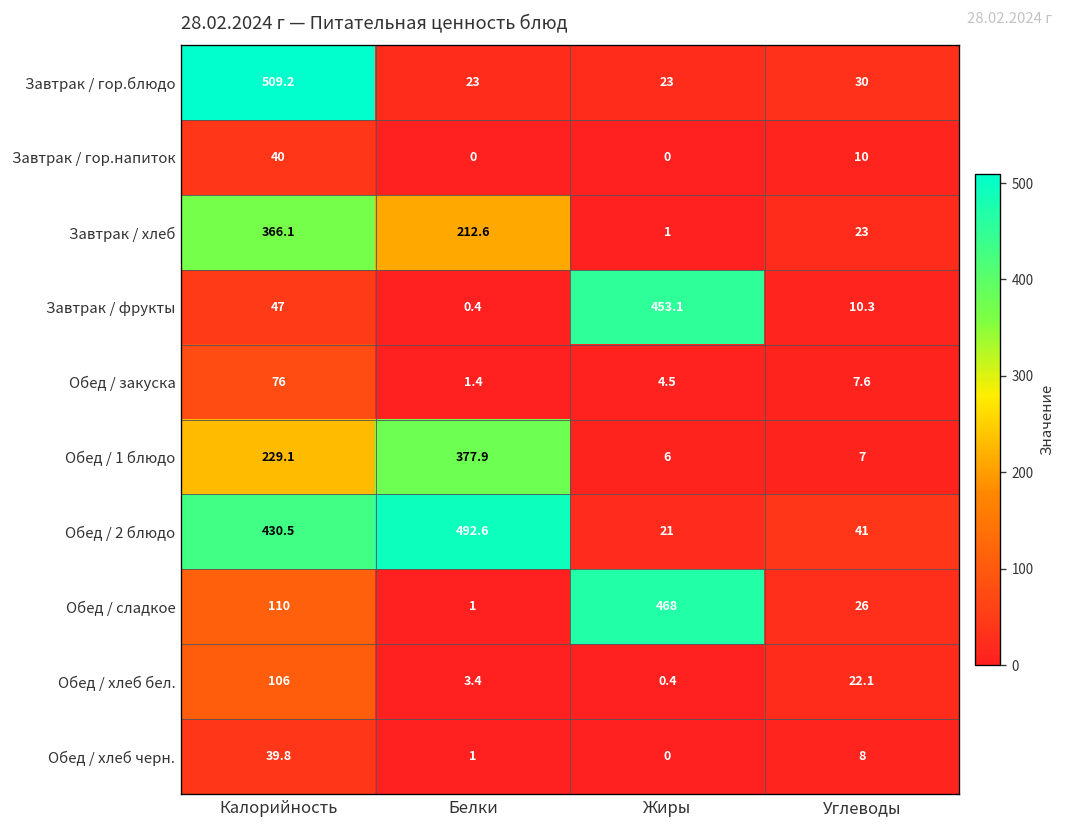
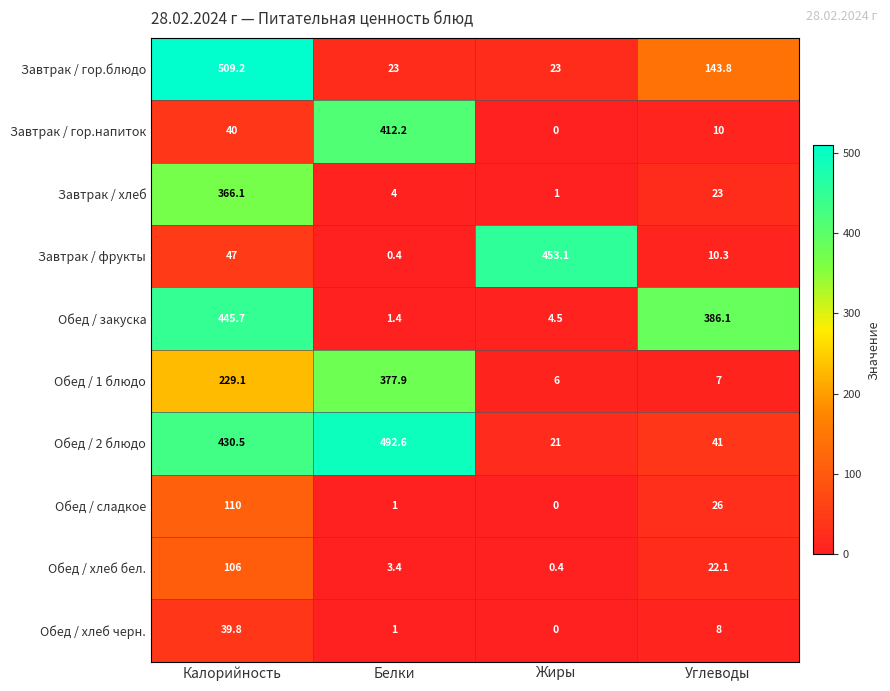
Завтрак / гор.блюдо, Углеводы: 30 -> 143.8
Завтрак / гор.напиток, Белки: 0 -> 412.2
Завтрак / хлеб, Белки: 212.6 -> 4
Обед / закуска, Калорийность: 76 -> 445.7
Обед / закуска, Углеводы: 7.6 -> 386.1
Обед / сладкое, Жиры: 468 -> 0
